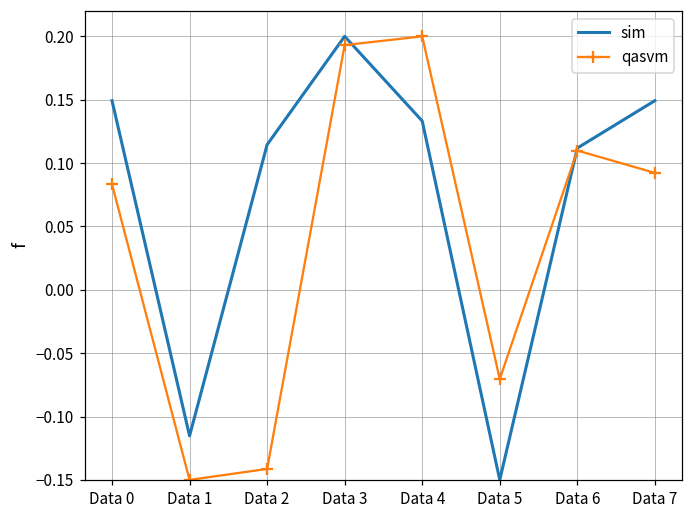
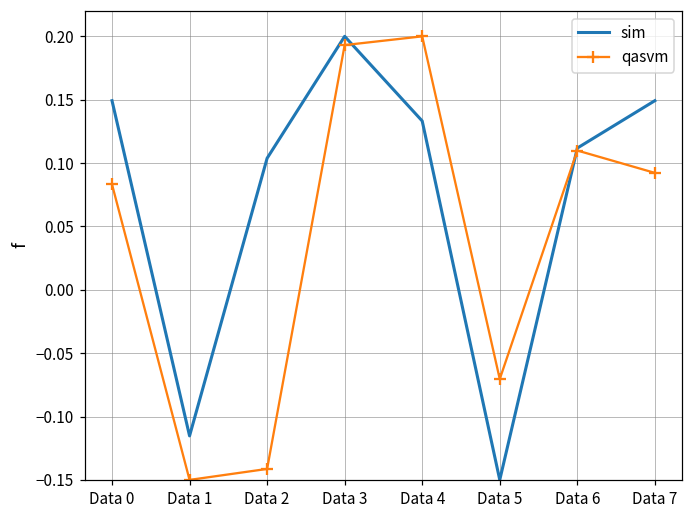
sim, Data 2: 0.115 -> 0.104
